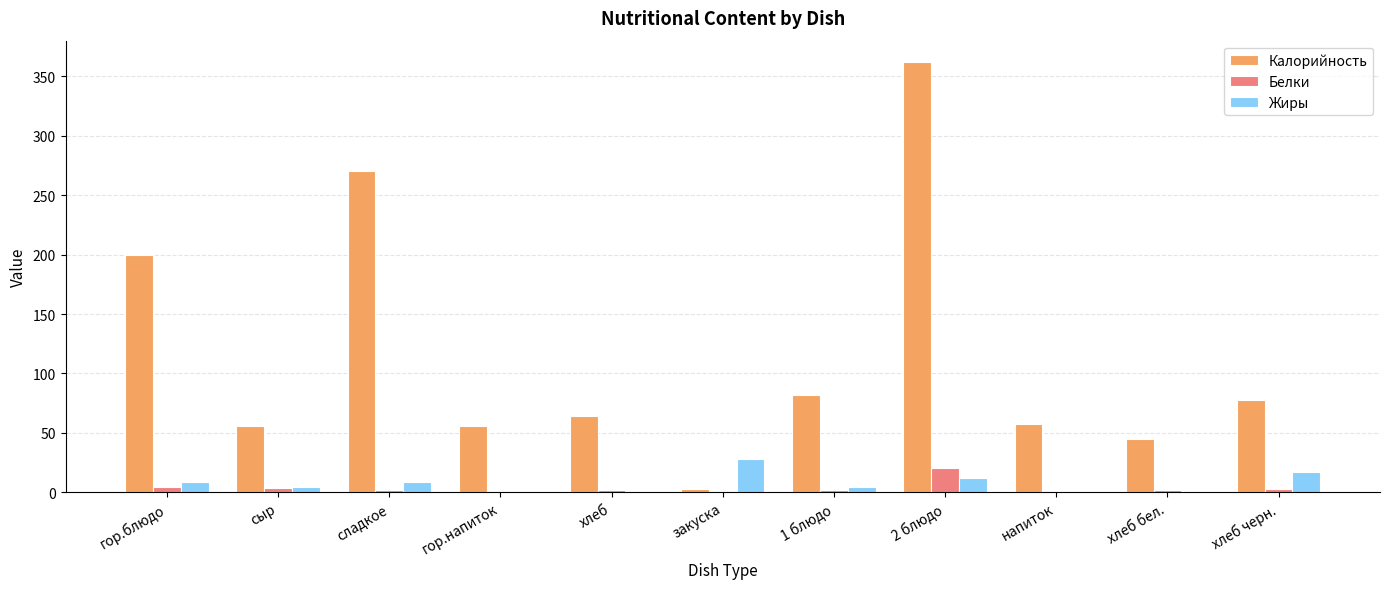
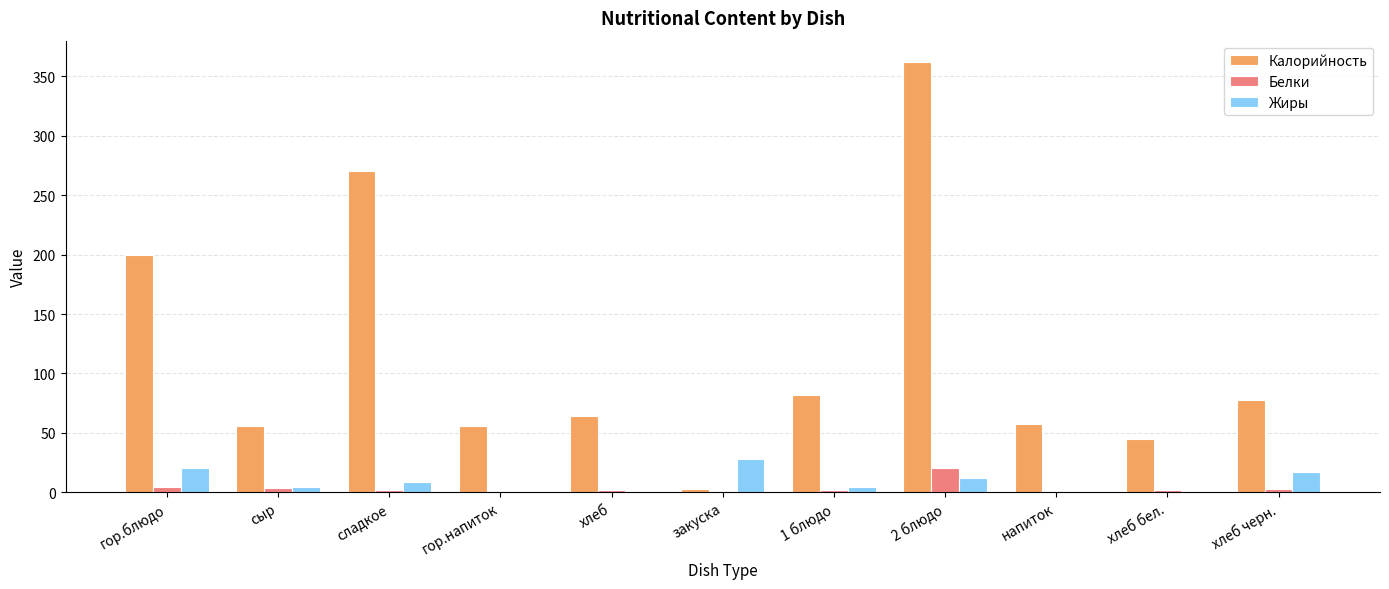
Жиры, гор.блюдо: 8 -> 20
